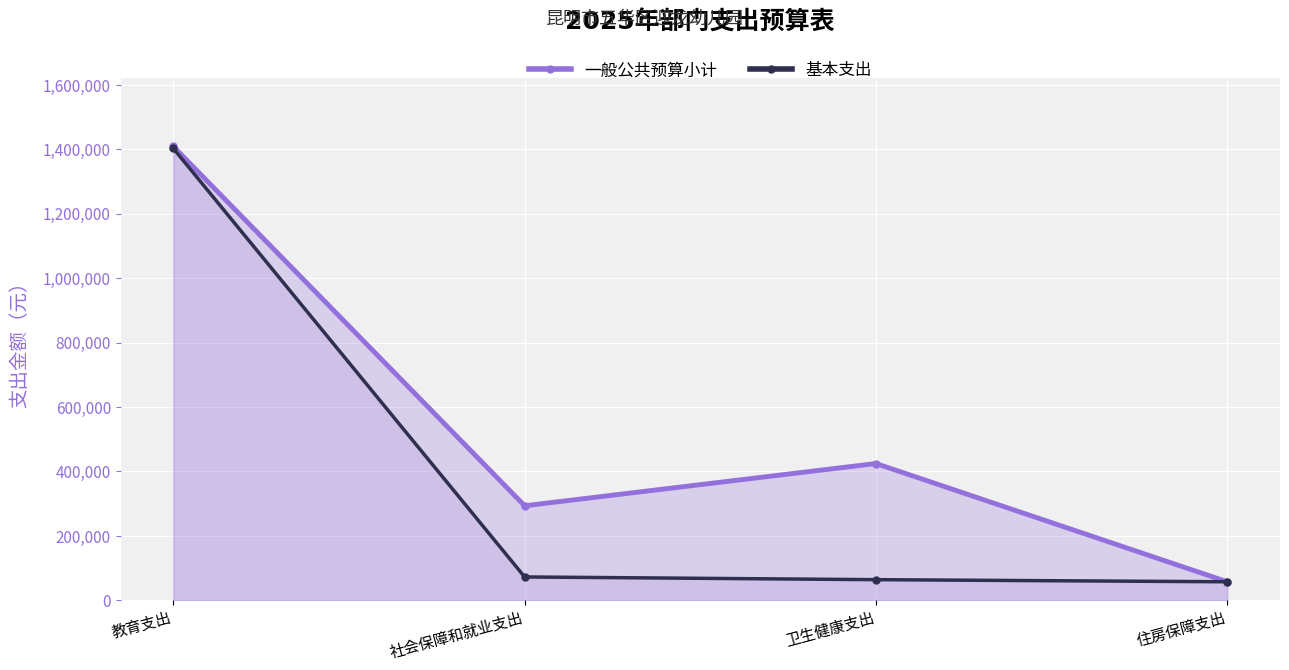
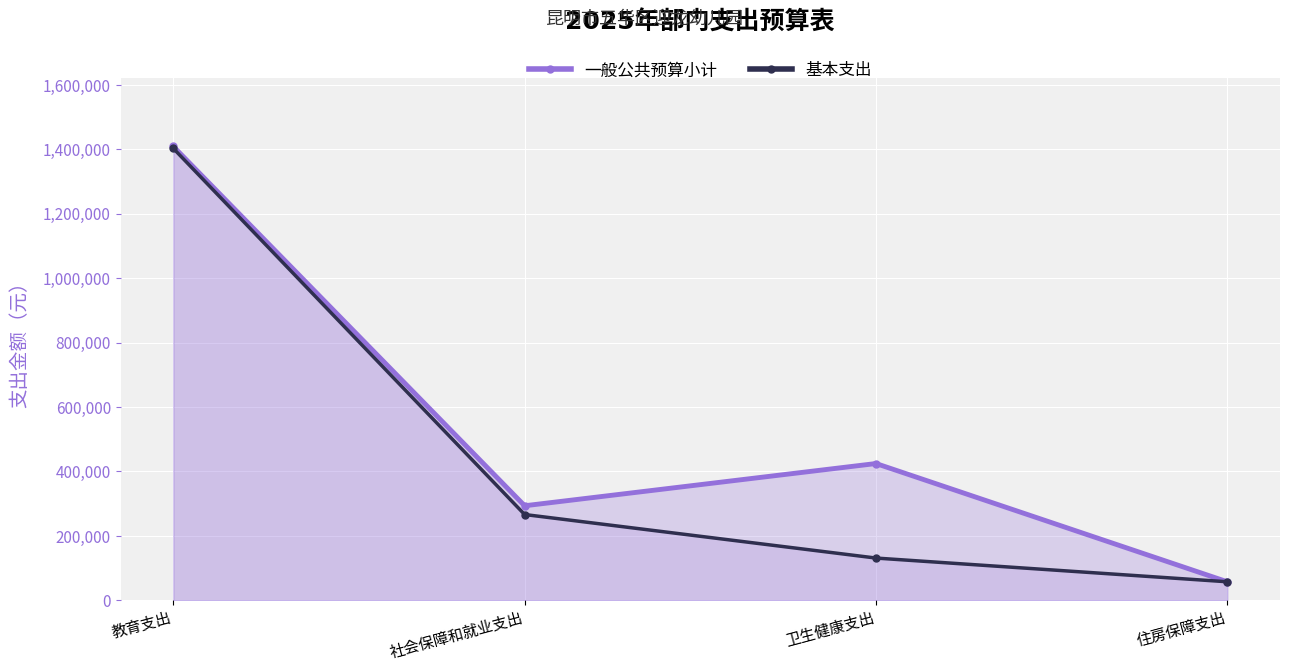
基本支出, 社会保障和就业支出: 70,000 -> 270,000
基本支出, 卫生健康支出: 60,000 -> 130,000
